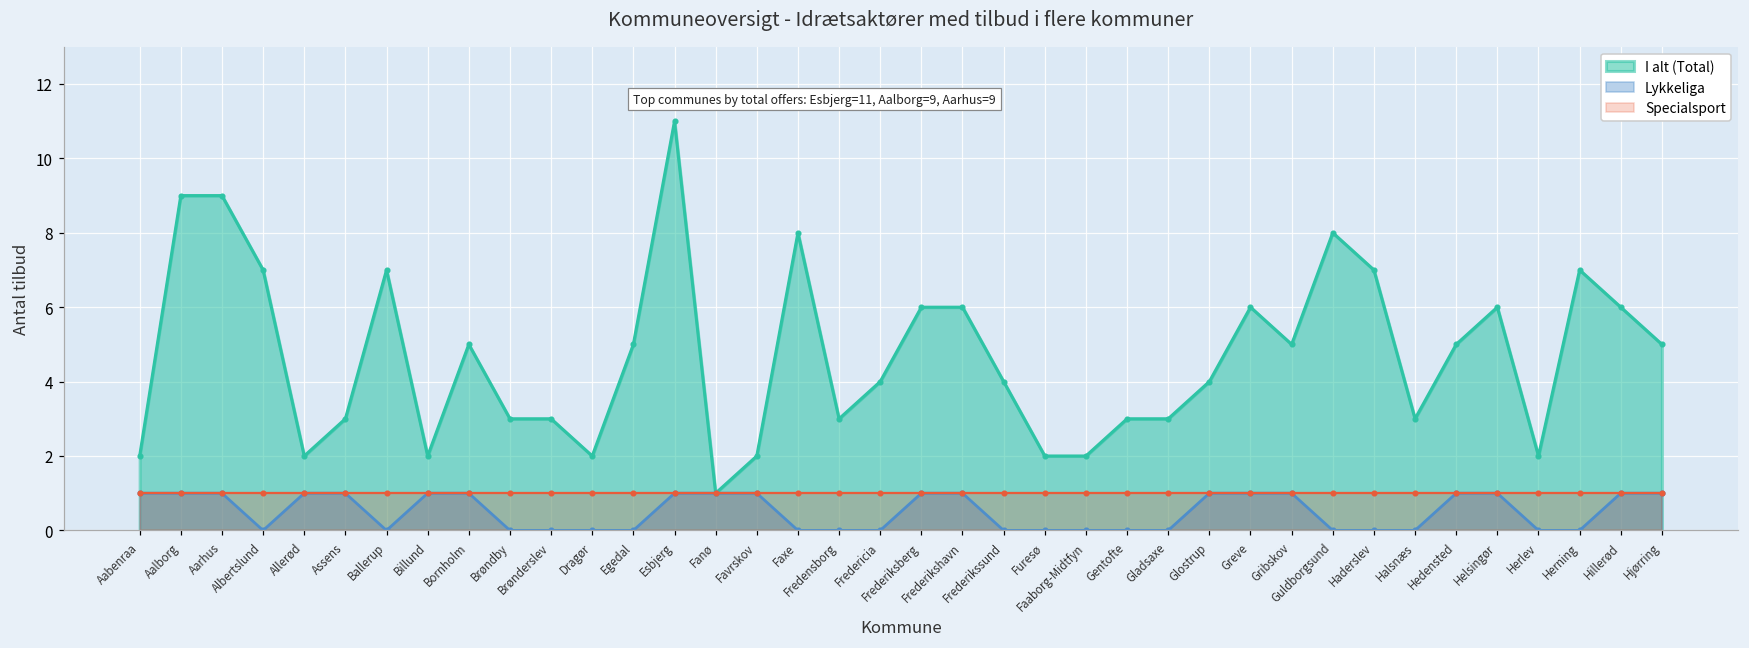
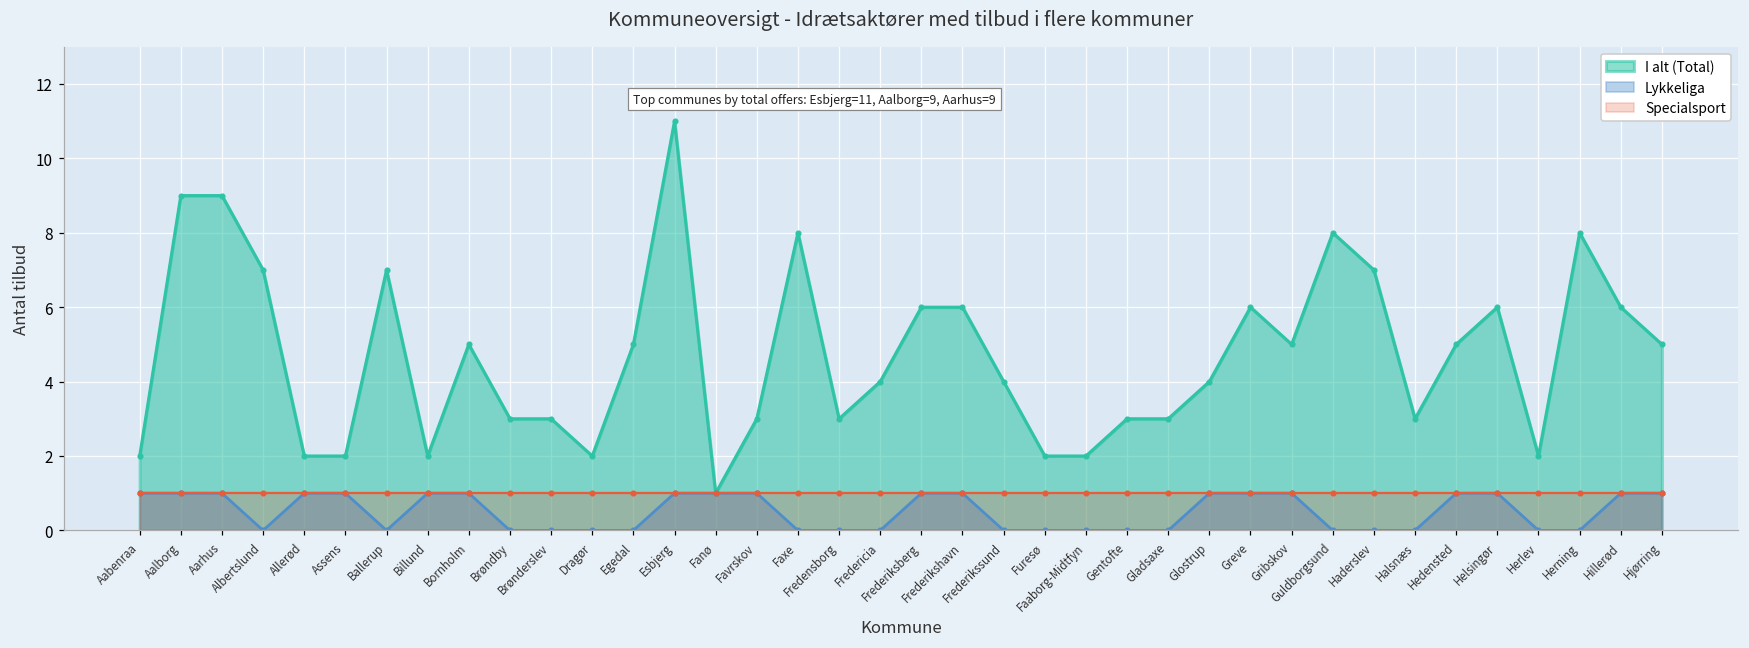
I alt (Total), Assens: 3 -> 2
I alt (Total), Favrskov: 2 -> 3
I alt (Total), Herning: 7 -> 8
